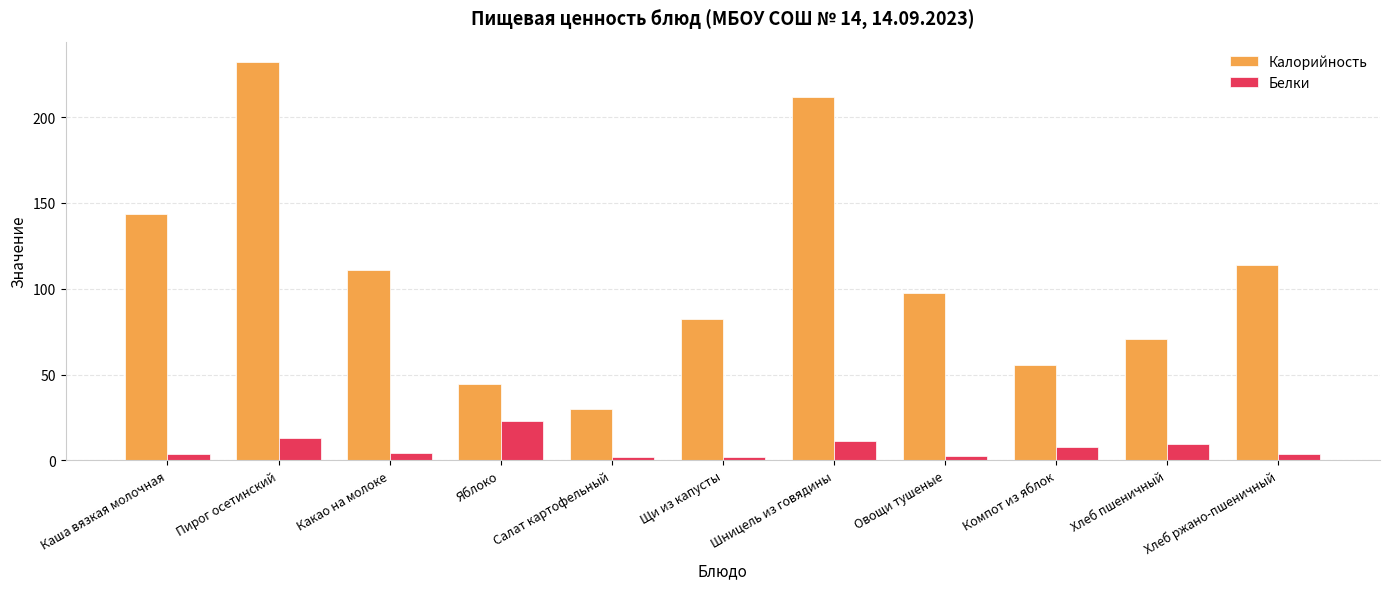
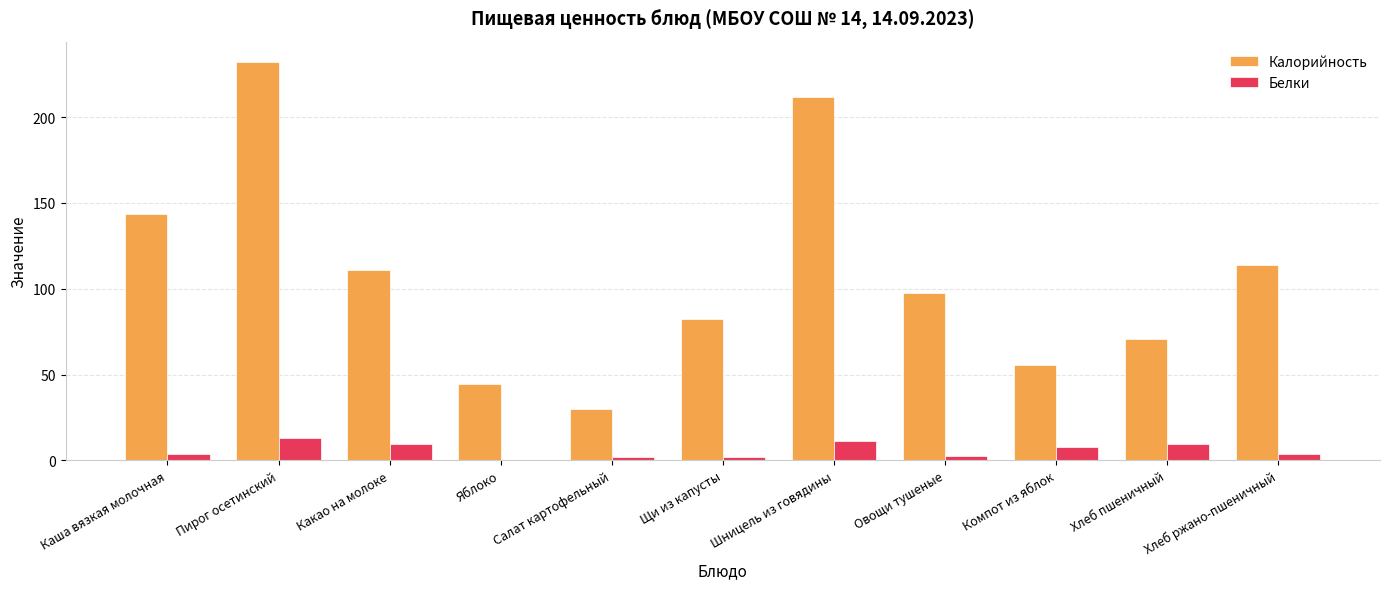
Белки, Какао на молоке: 4 -> 10
Белки, Яблоко: 23 -> 0
